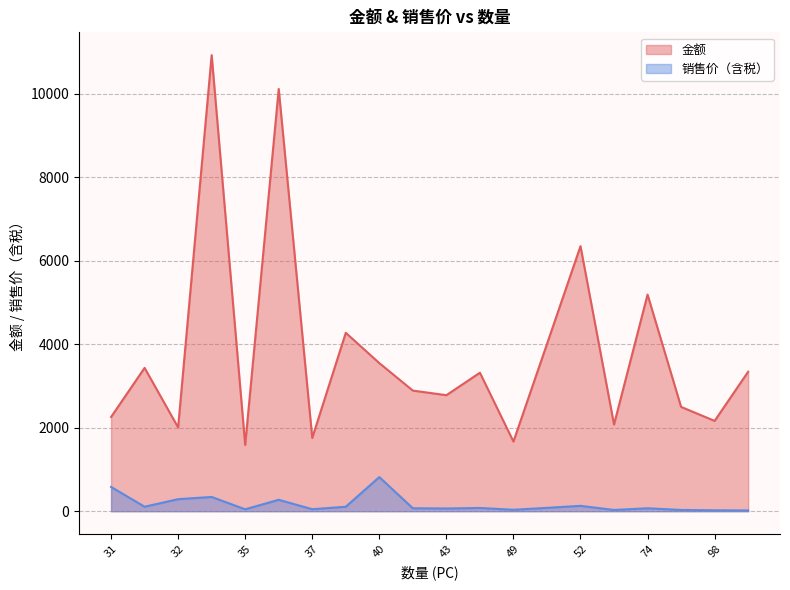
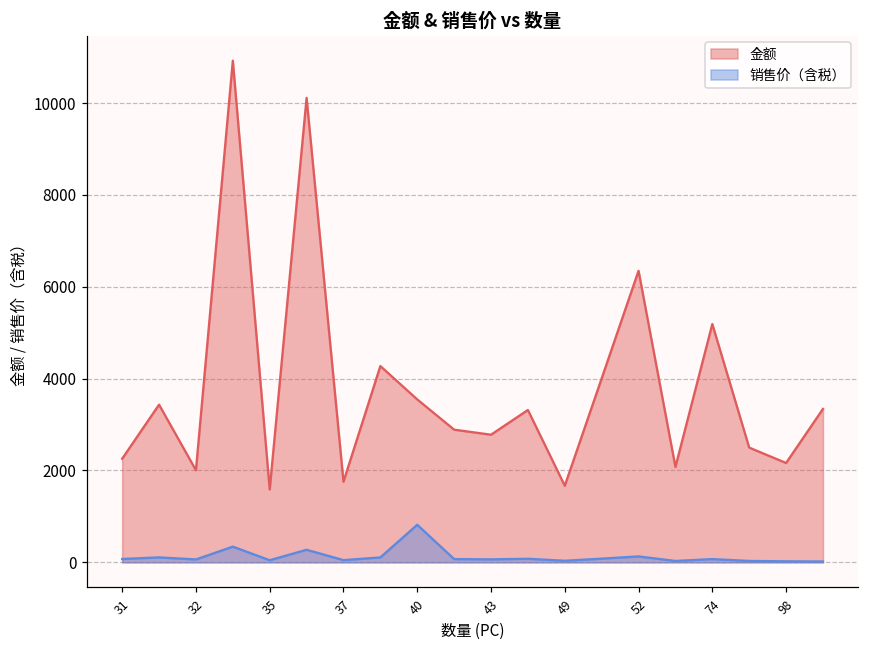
销售价（含税）, 31: 600 -> 100
销售价（含税）, 32: 300 -> 100
